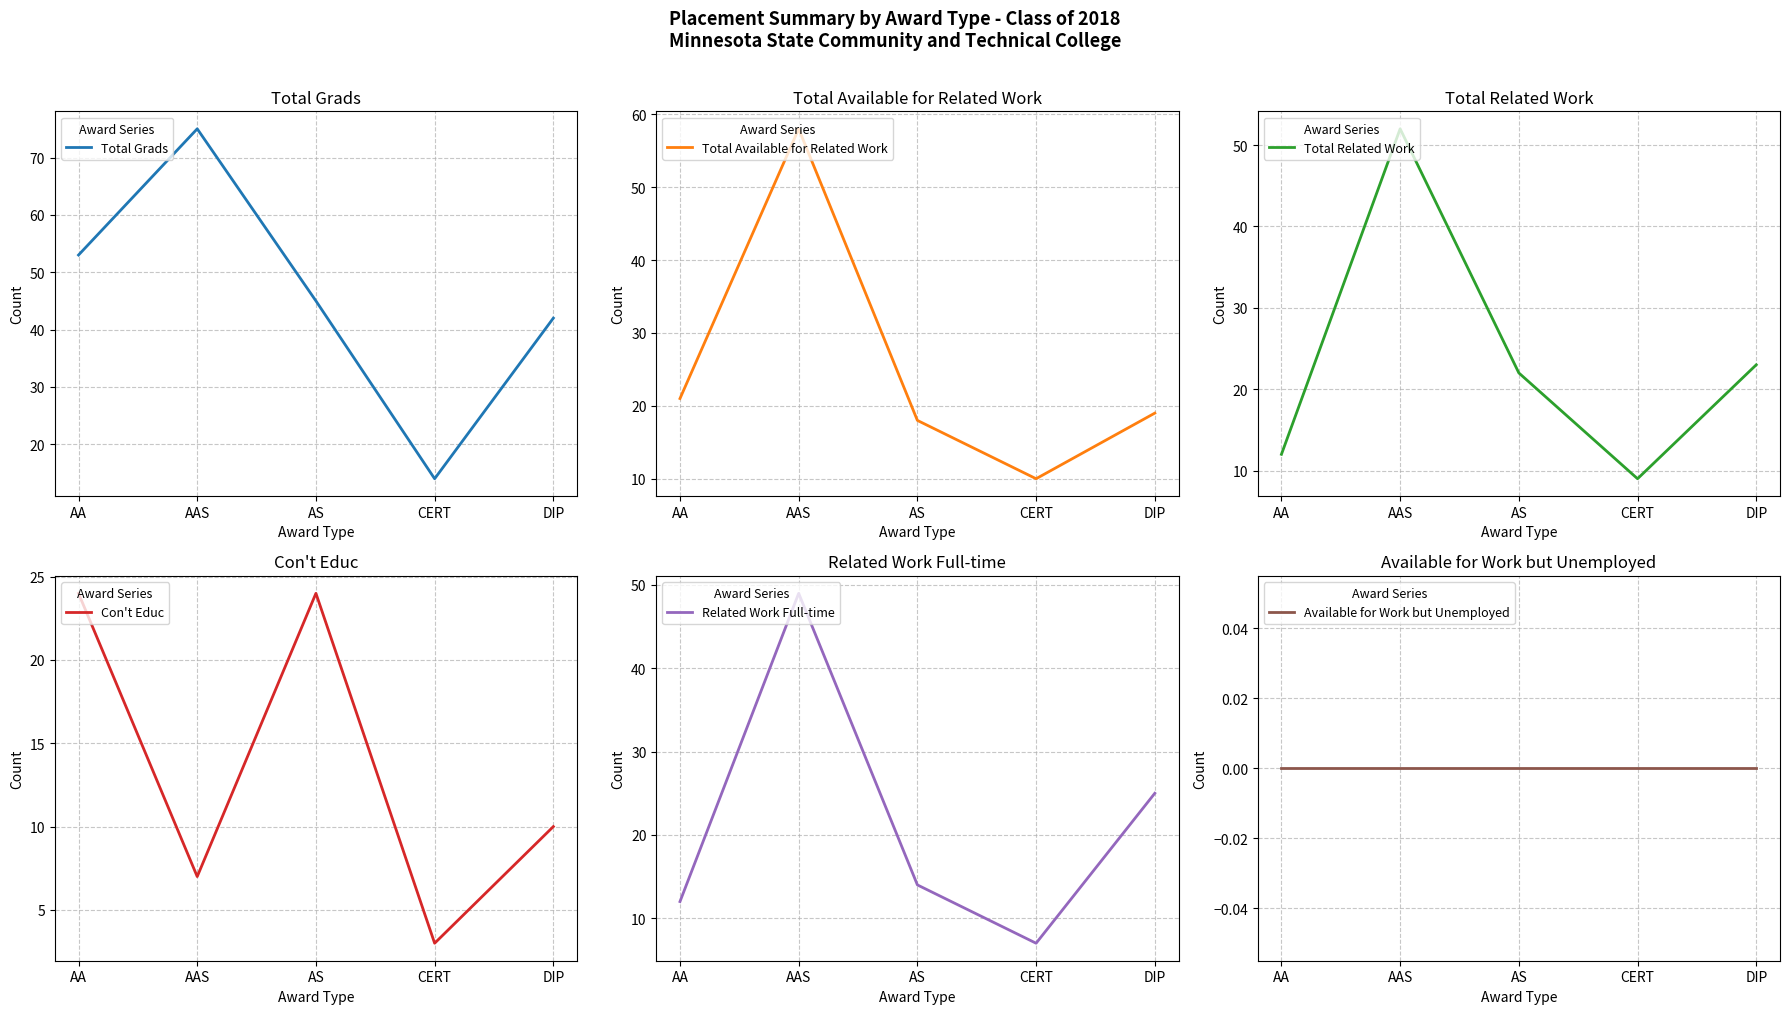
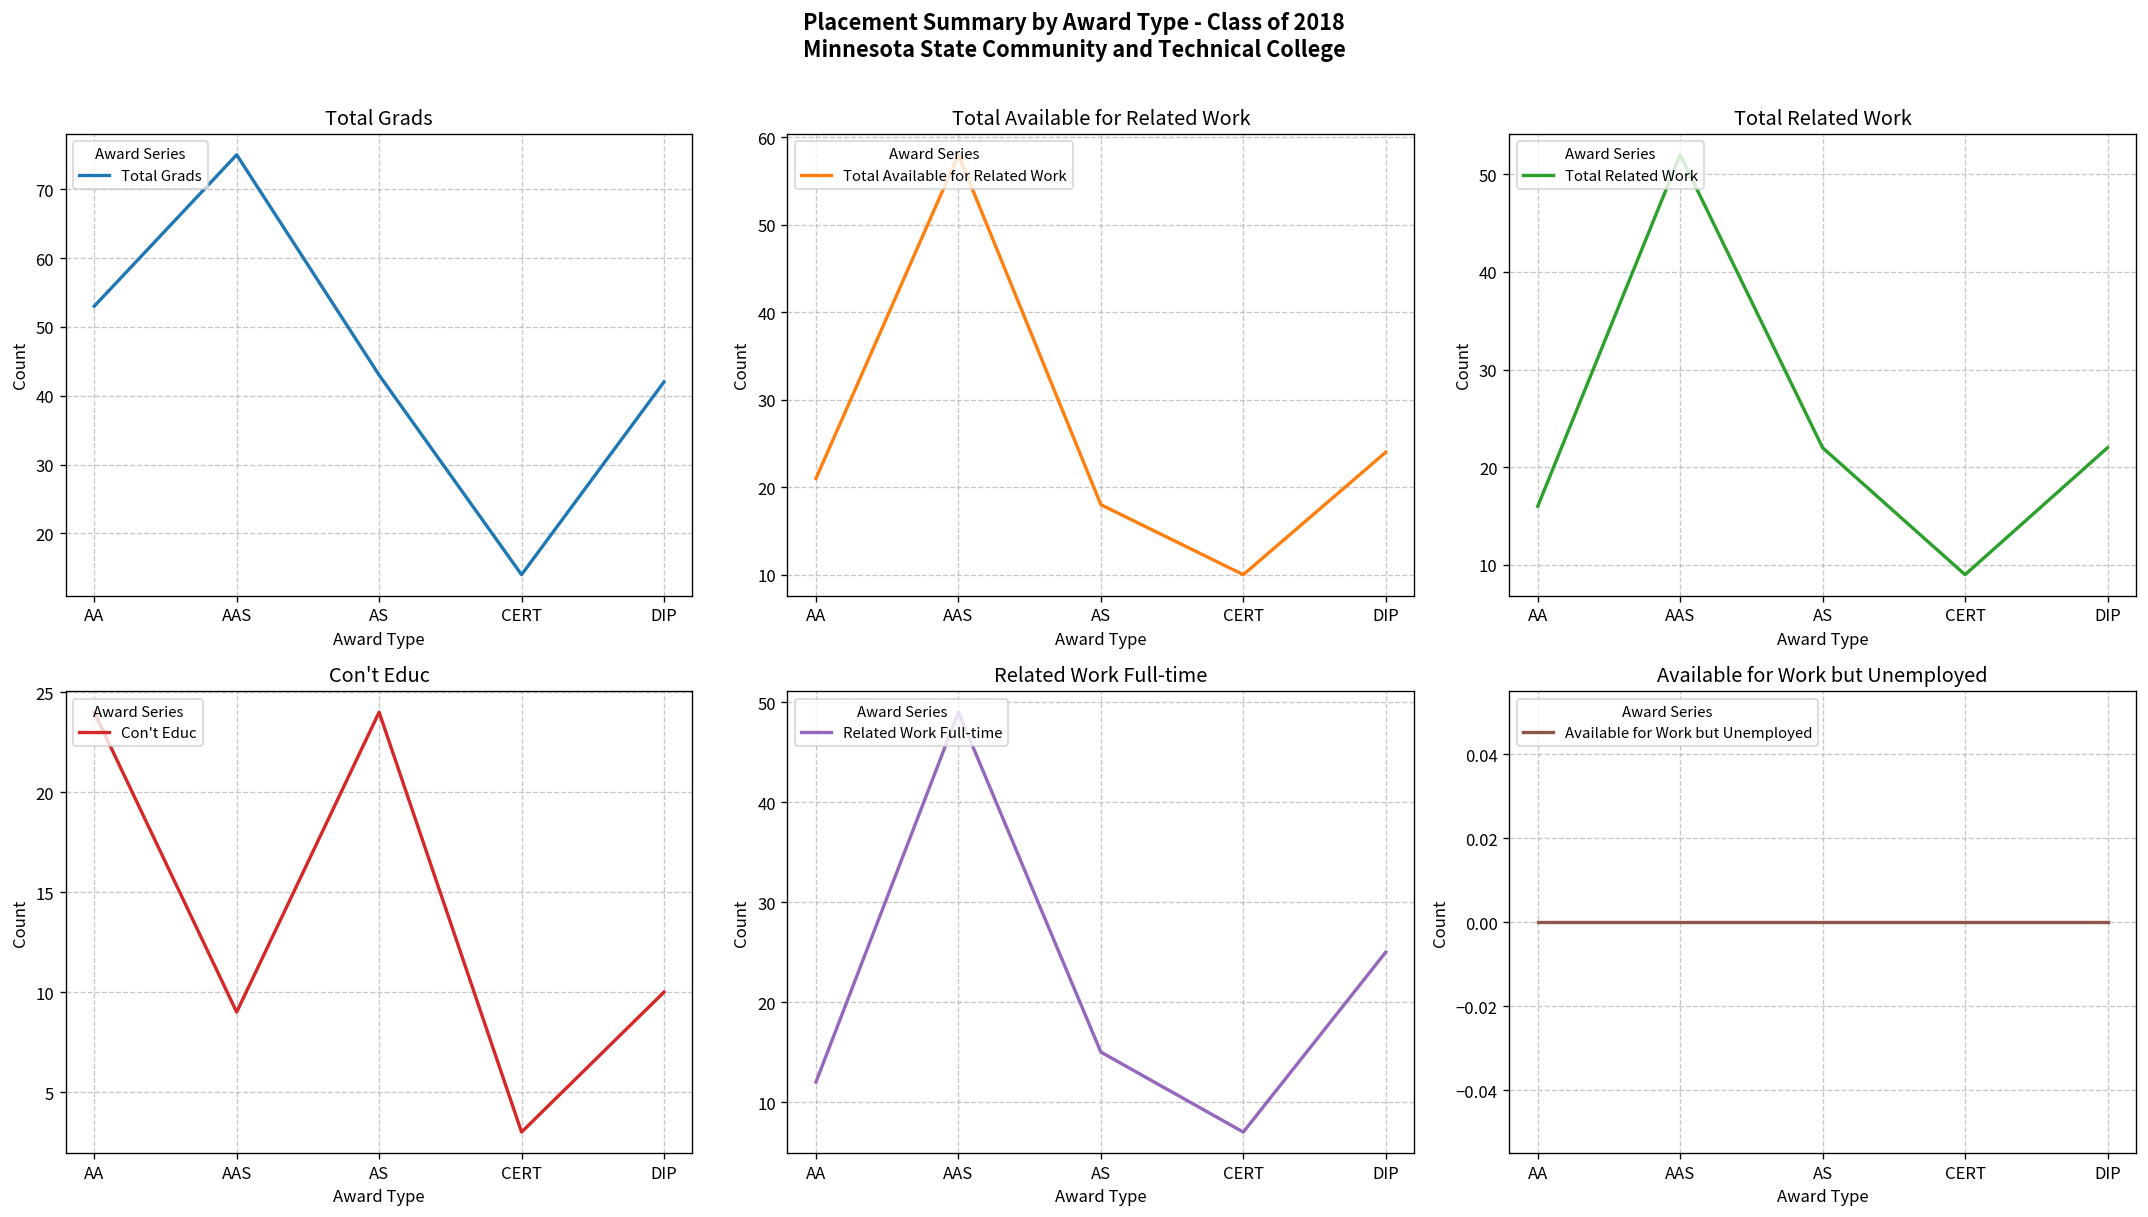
Total Grads, AS: 45 -> 43
Total Available for Related Work, DIP: 19 -> 24
Total Related Work, AA: 12 -> 16
Total Related Work, DIP: 23 -> 22
Con't Educ, AAS: 7 -> 9
Related Work Full-time, AS: 14 -> 15
